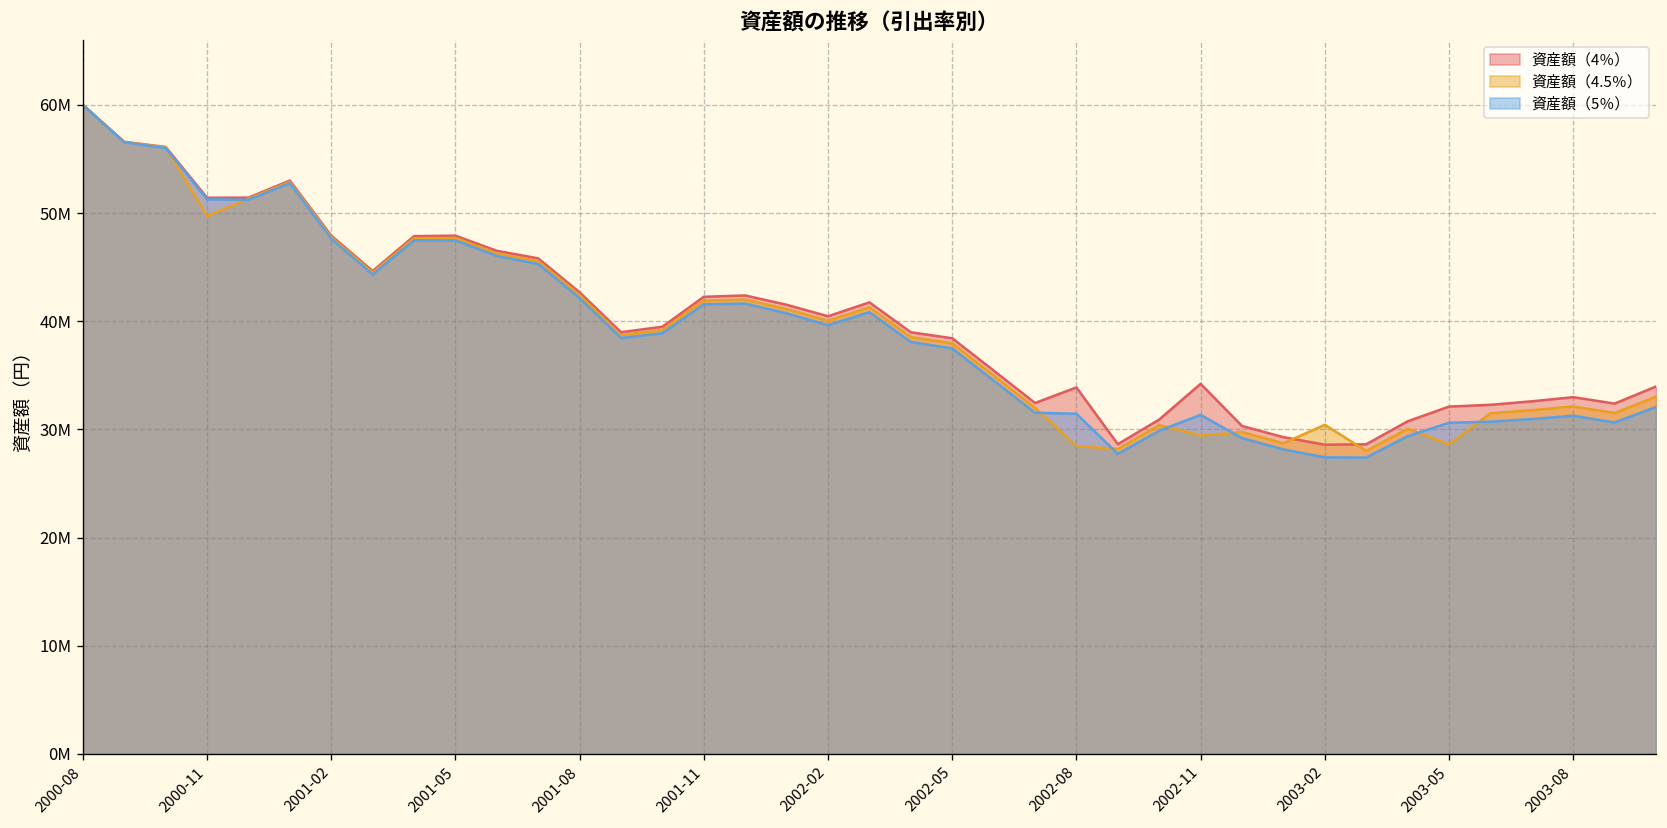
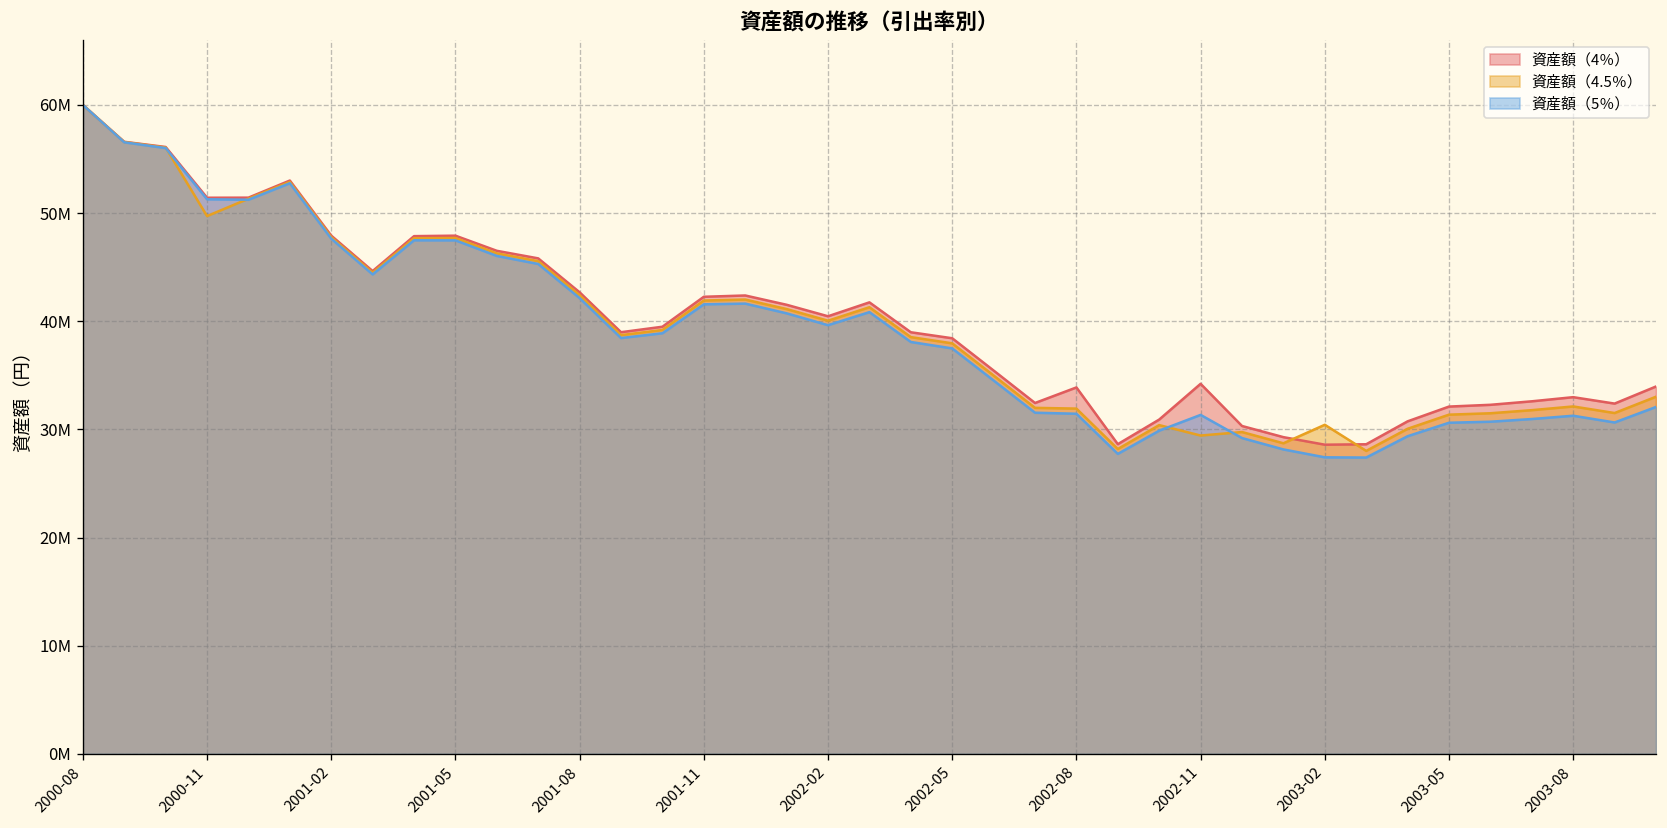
資産額（4.5％）, 2002-08: 28000000 -> 32000000
資産額（4.5％）, 2003-05: 29000000 -> 31000000
